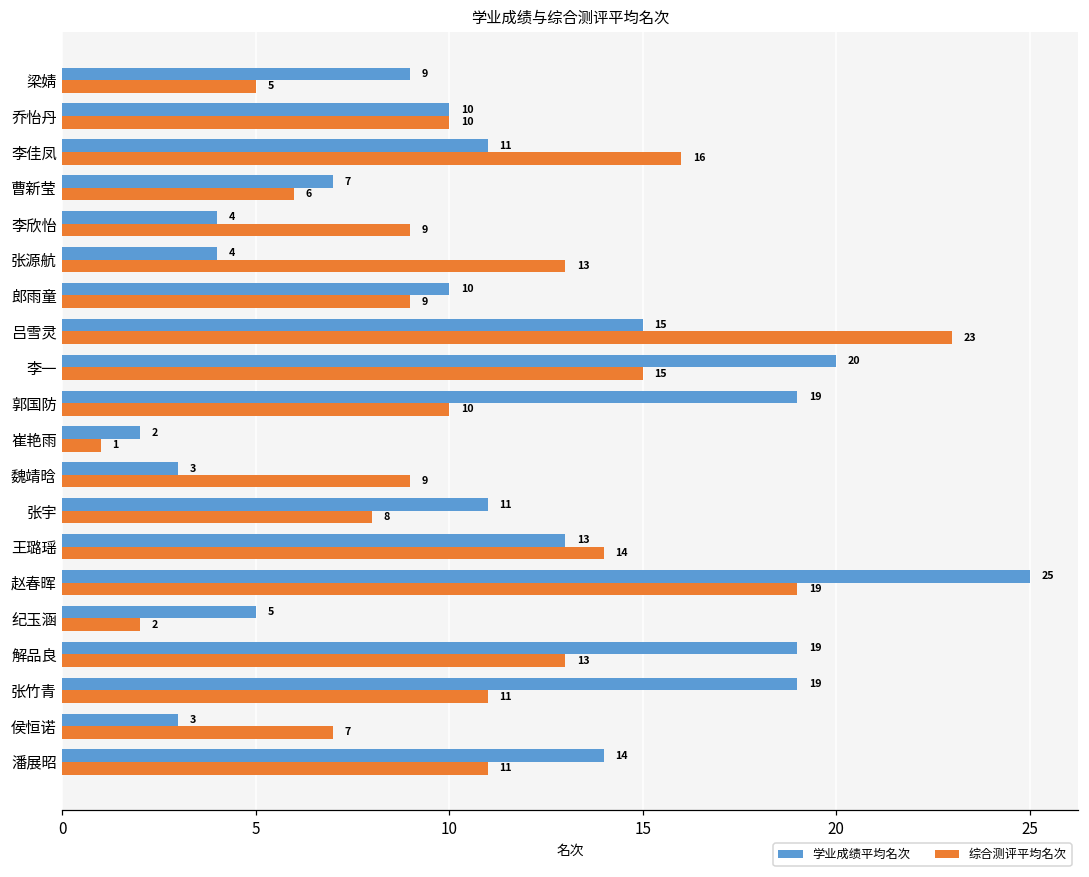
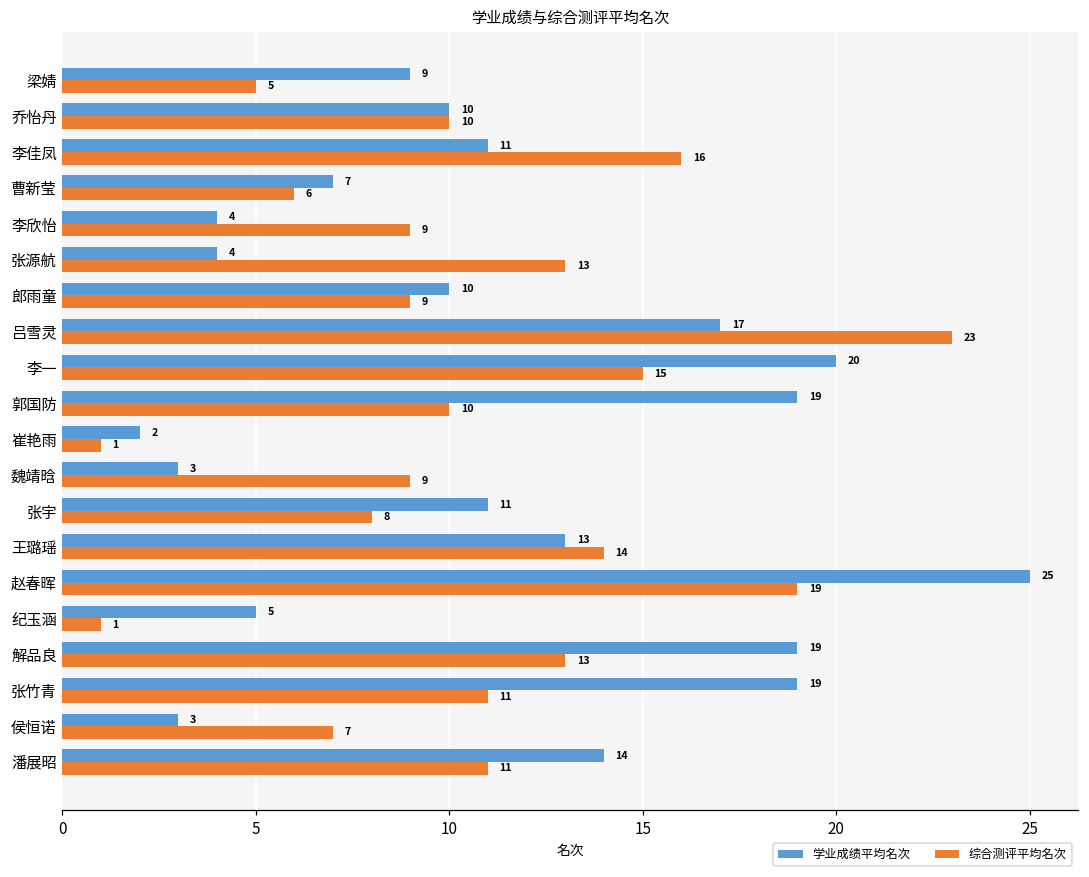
学业成绩平均名次, 吕雪灵: 15 -> 17
综合测评平均名次, 纪玉涵: 2 -> 1
